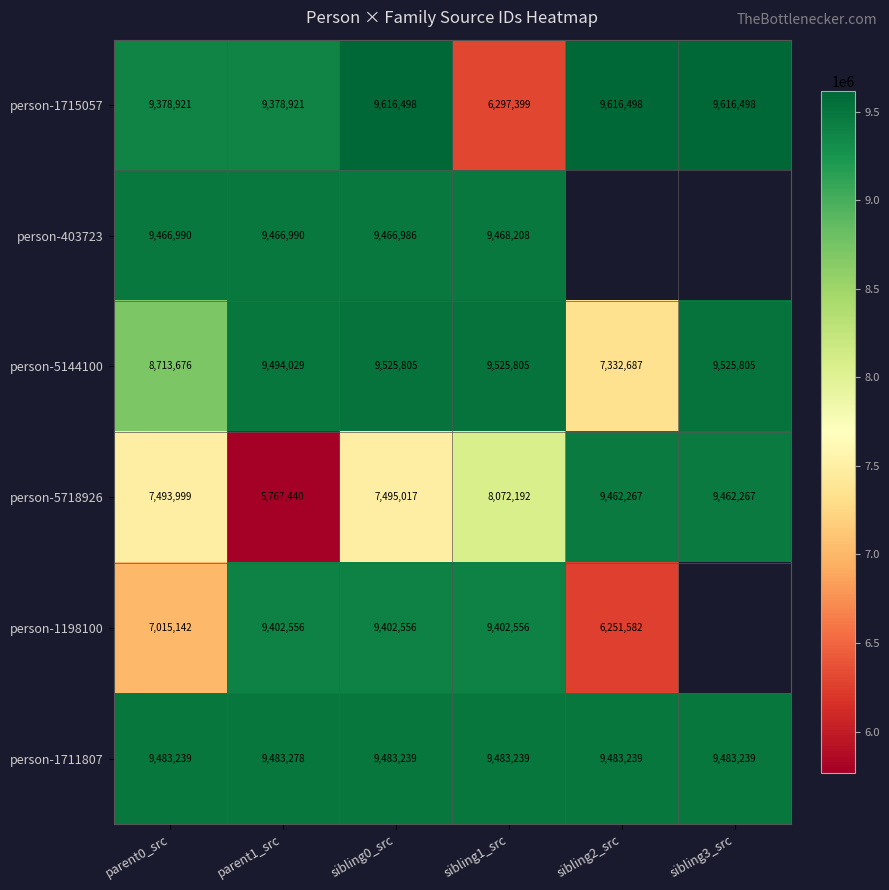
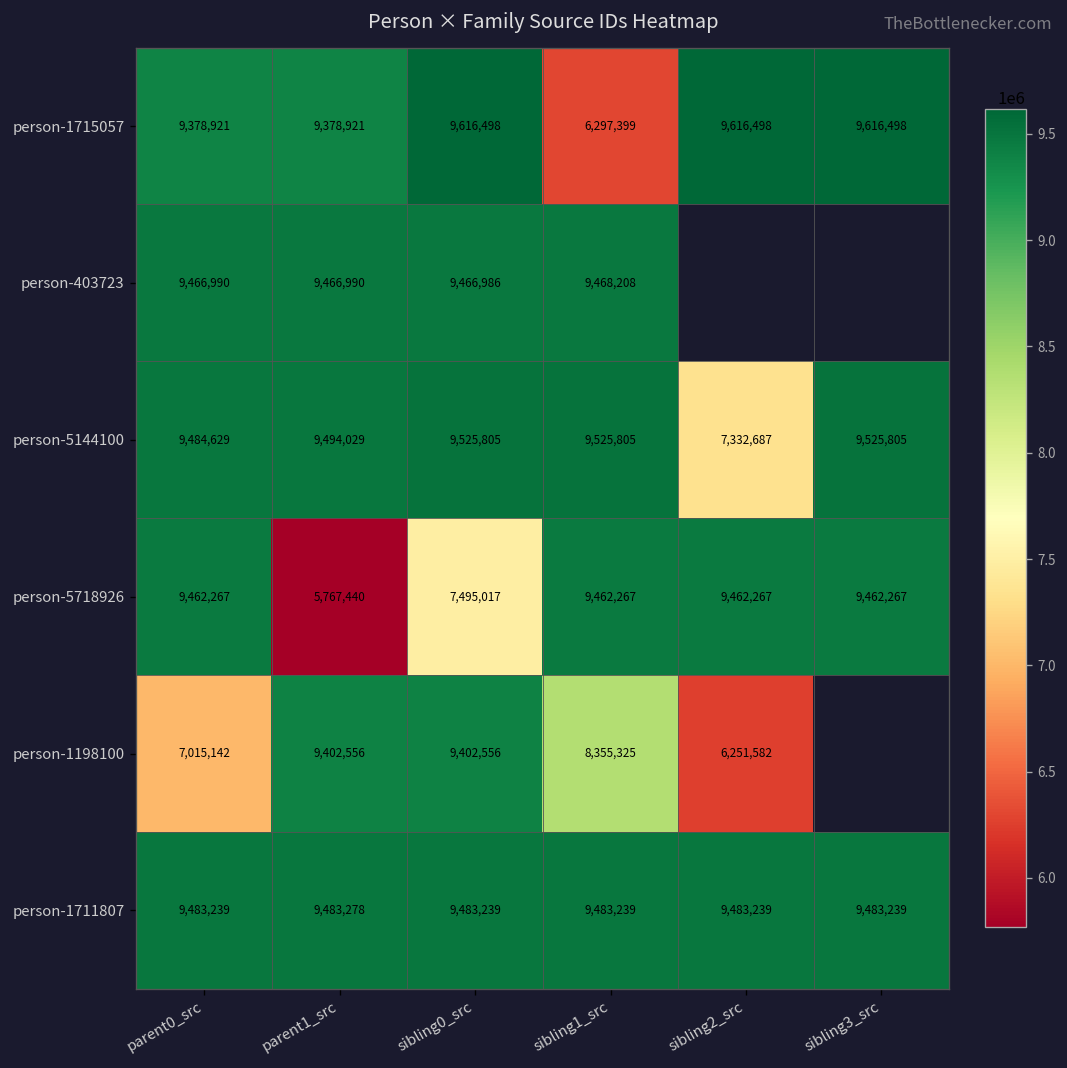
person-5144100, parent0_src: 8,713,676 -> 9,484,629
person-5718926, parent0_src: 7,493,999 -> 9,462,267
person-5718926, sibling1_src: 8,072,192 -> 9,462,267
person-1198100, sibling1_src: 9,402,556 -> 8,355,325
